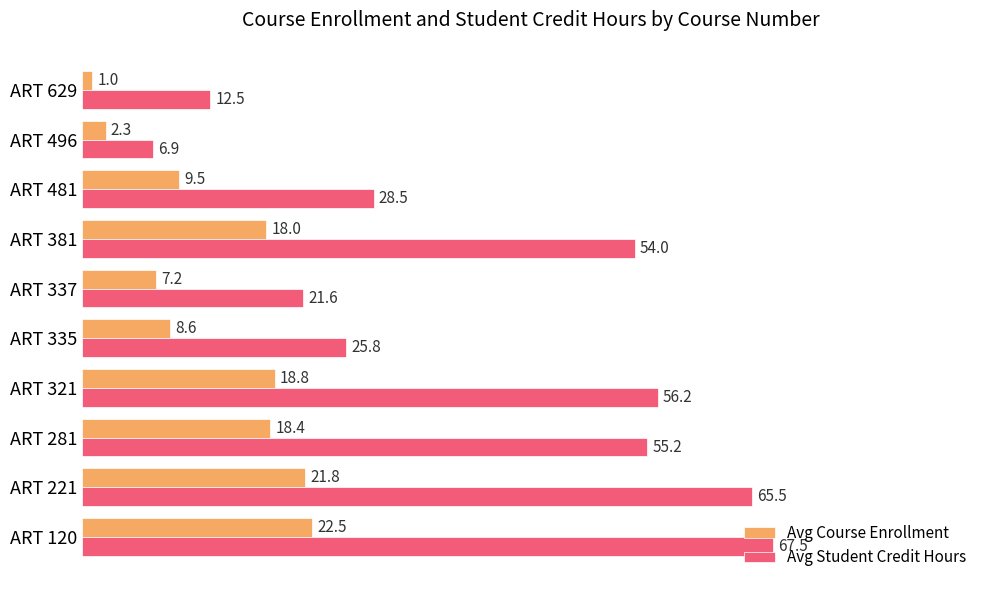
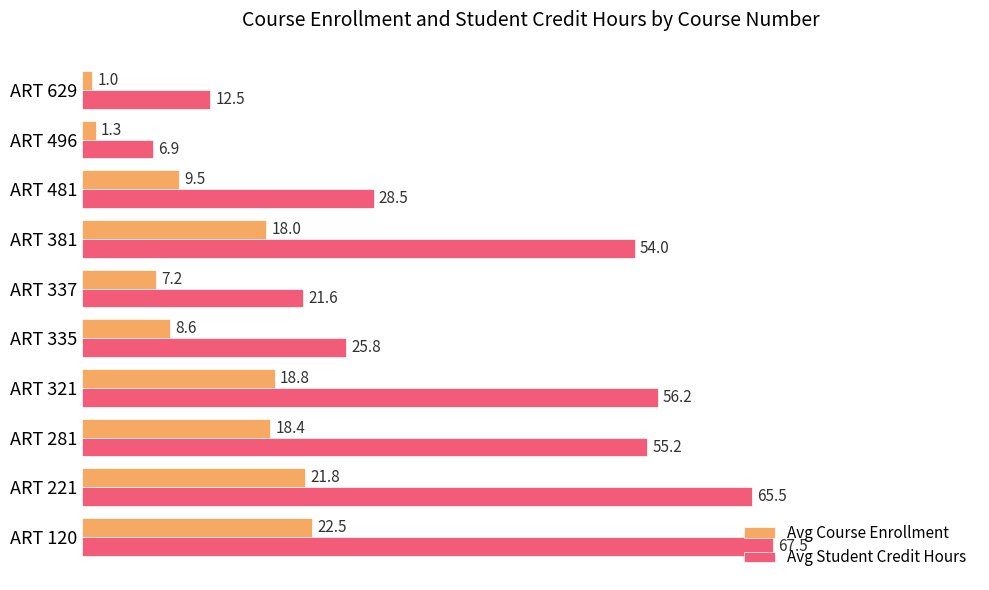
Avg Course Enrollment, ART 496: 2.3 -> 1.3
